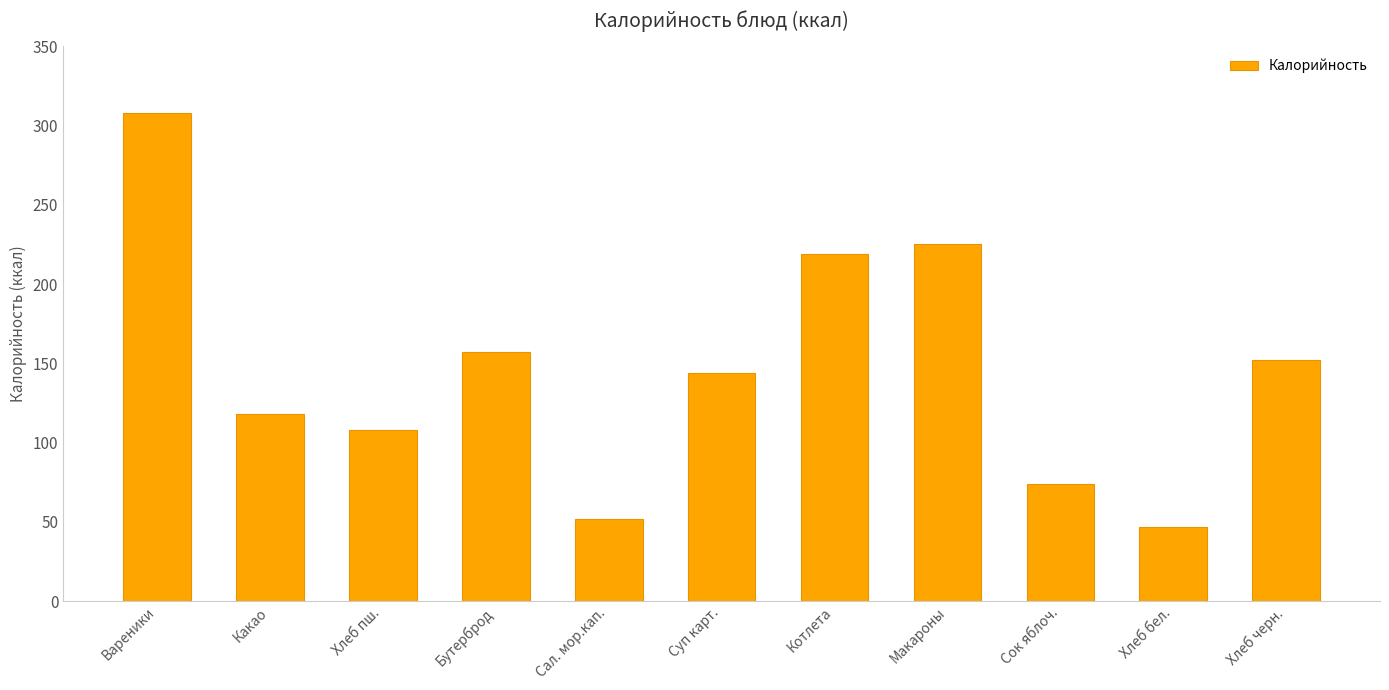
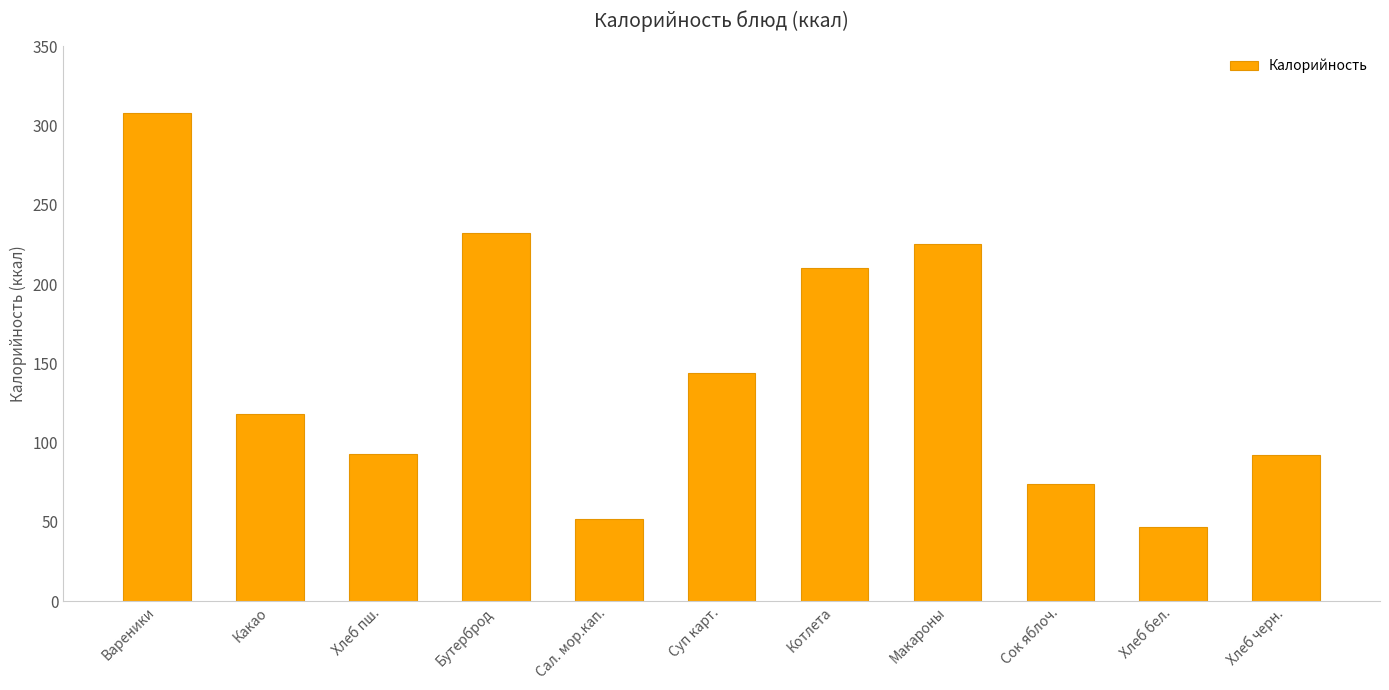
Хлеб пш.: 108 -> 93
Бутерброд: 157 -> 232
Котлета: 219 -> 210
Хлеб черн.: 152 -> 92
